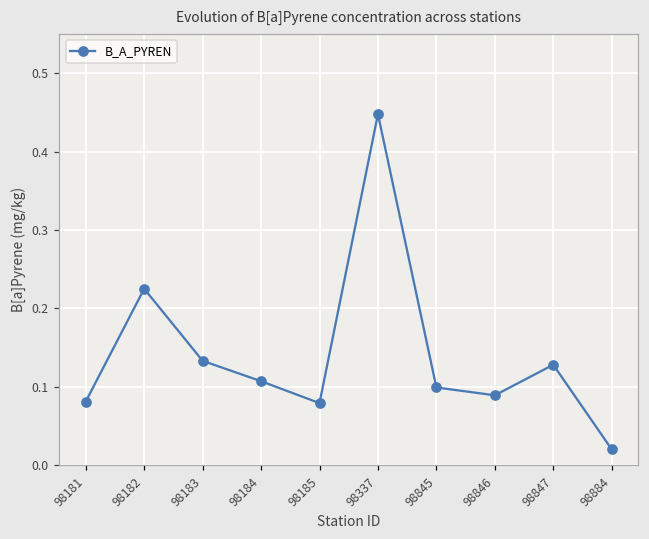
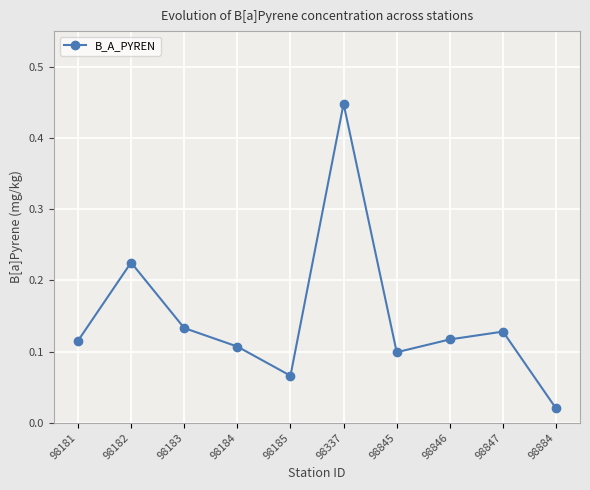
98181: 0.08 -> 0.12
98185: 0.08 -> 0.07
98846: 0.09 -> 0.12
